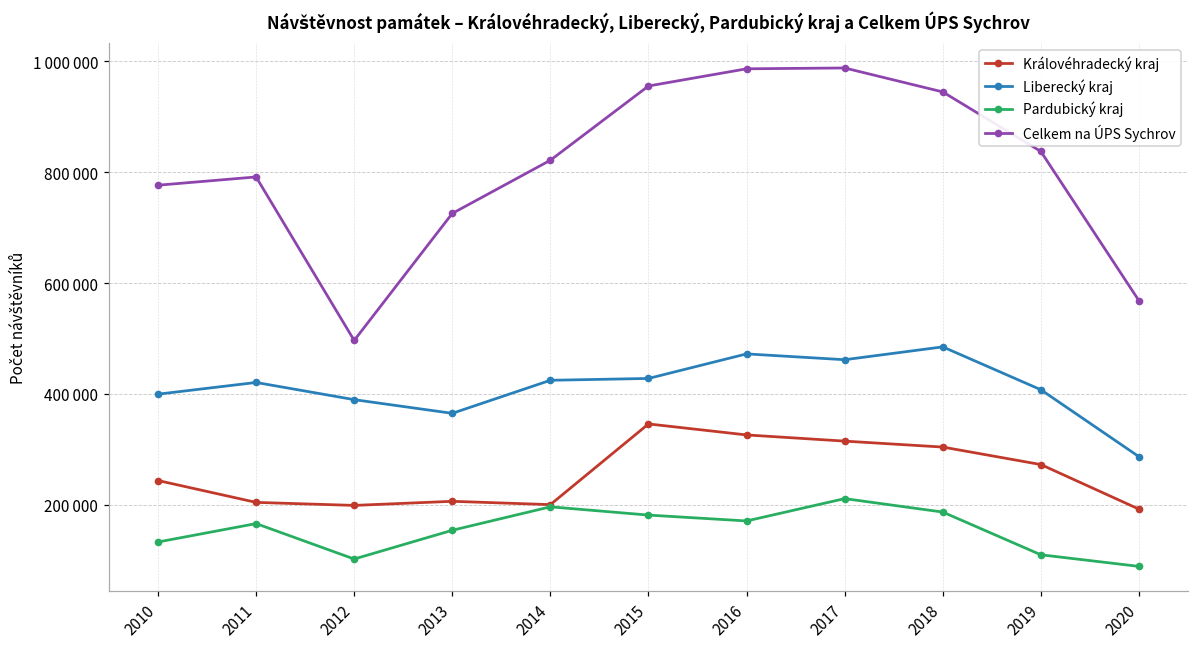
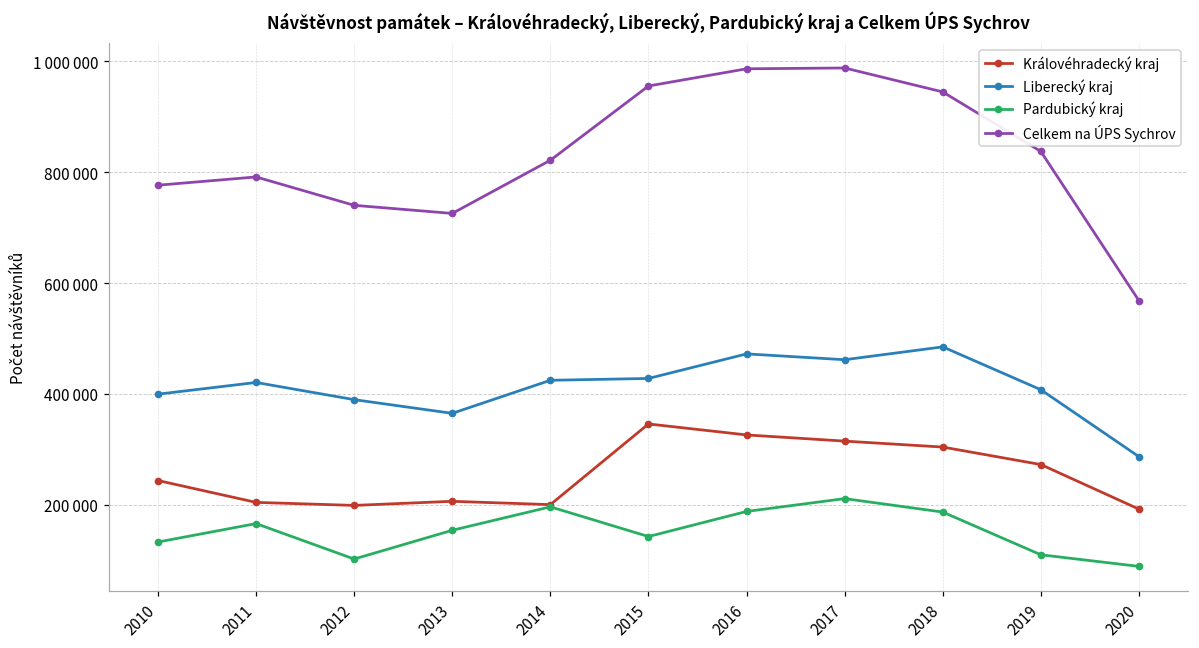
Celkem na ÚPS Sychrov, 2012: 500000 -> 740000
Pardubický kraj, 2015: 180000 -> 140000
Pardubický kraj, 2016: 170000 -> 190000
